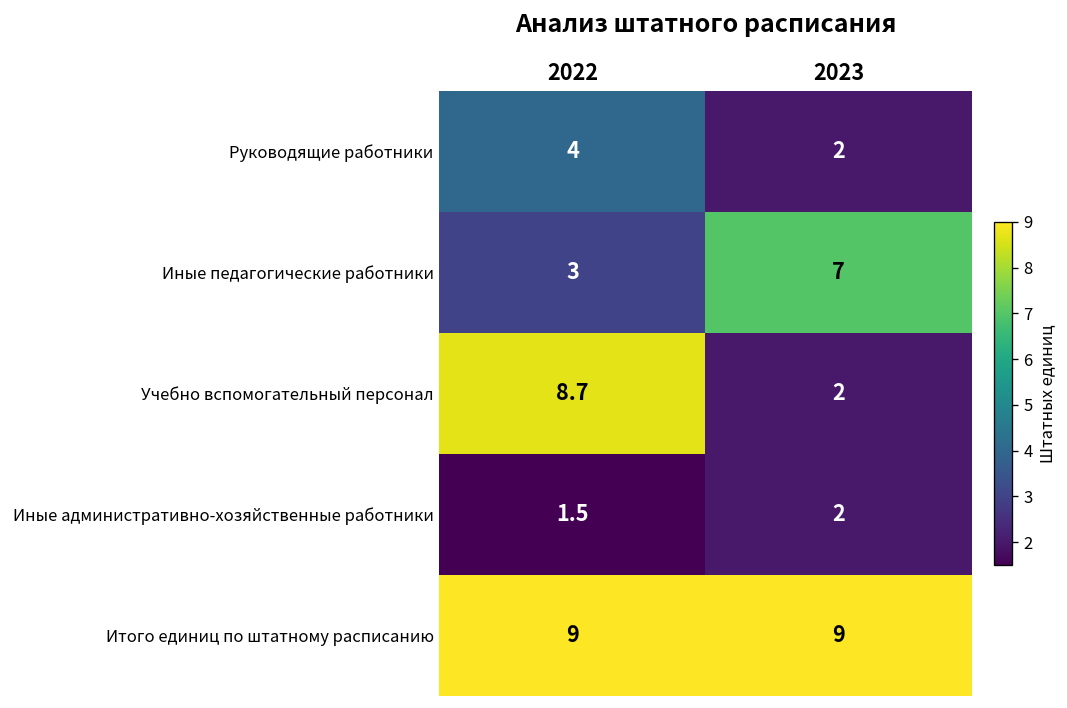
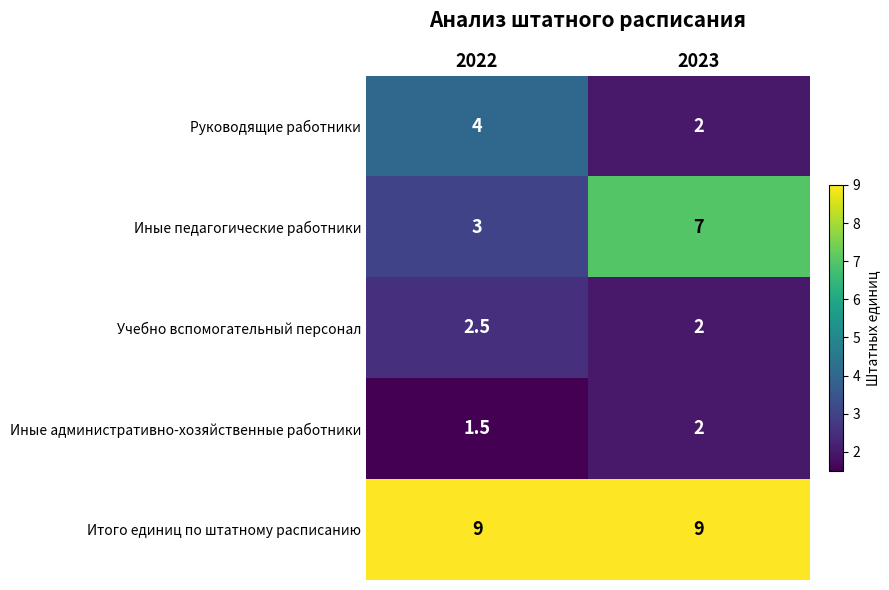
Учебно вспомогательный персонал, 2022: 8.7 -> 2.5
